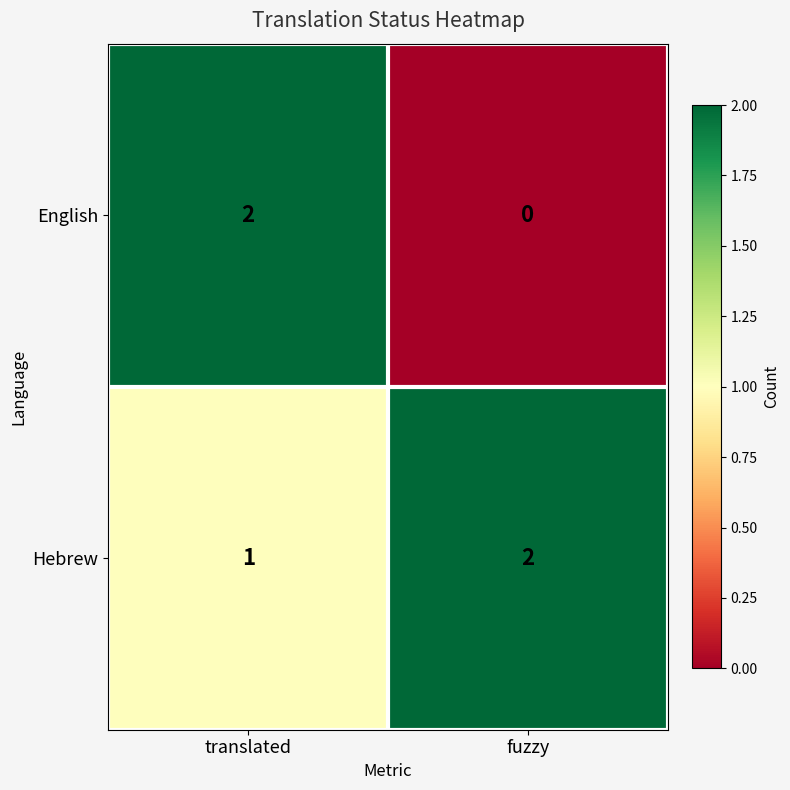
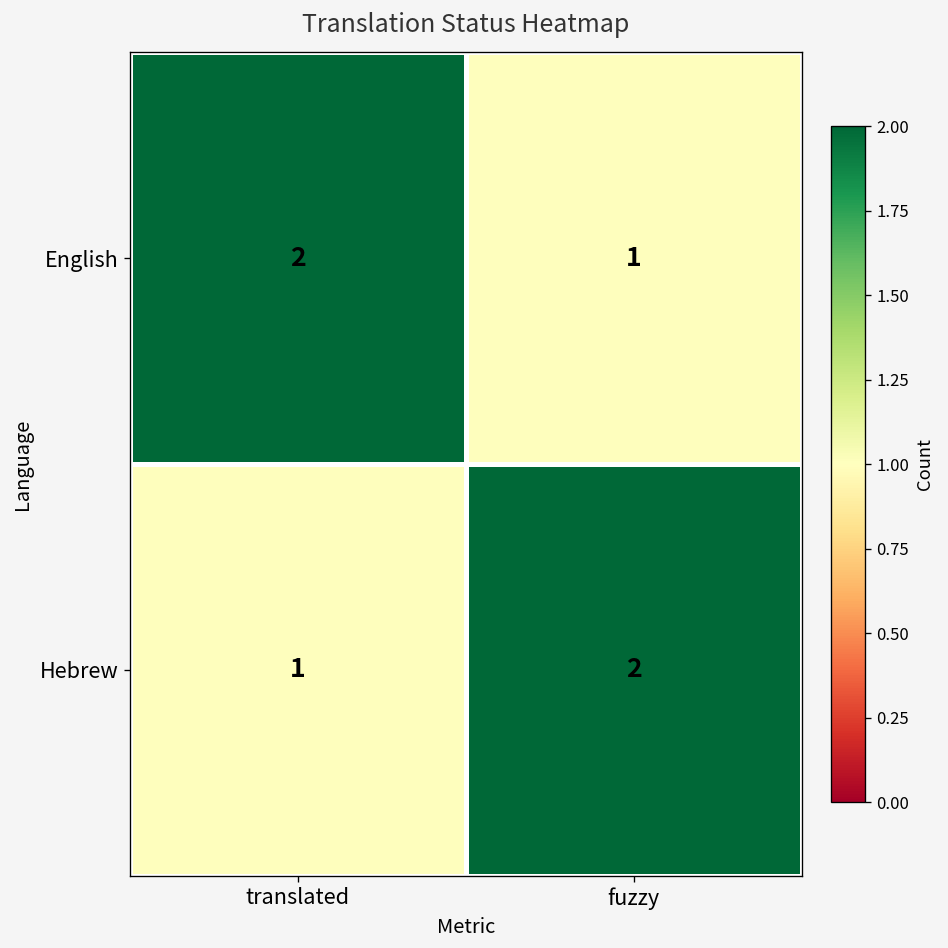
English, fuzzy: 0 -> 1
